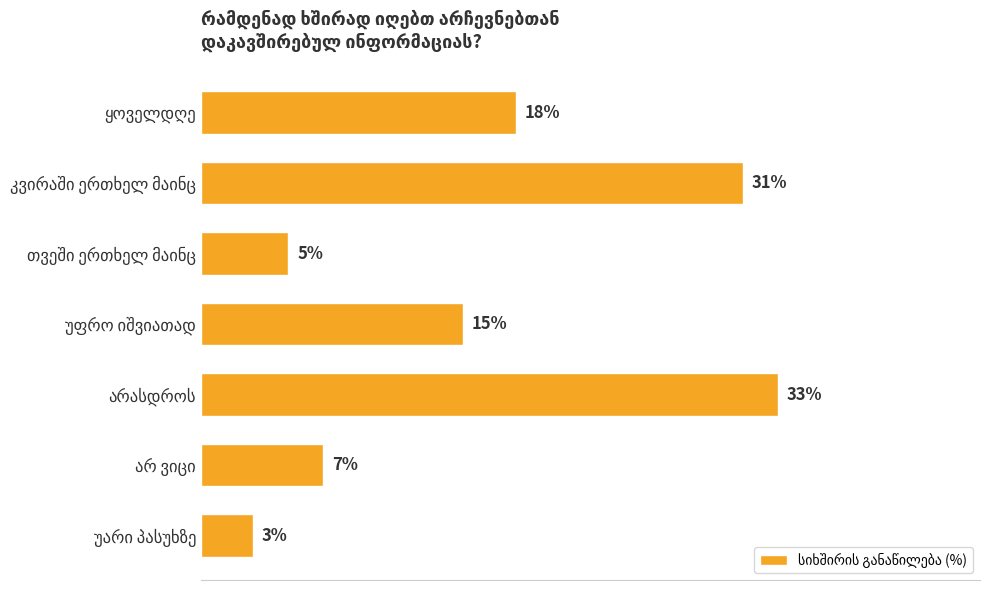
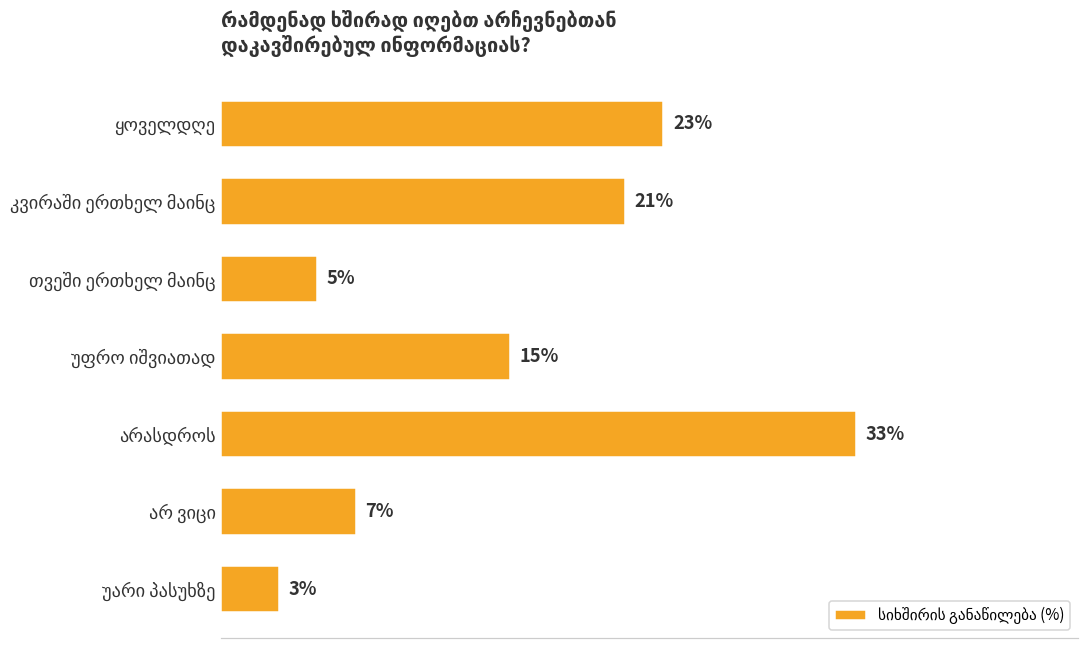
ყოველდღე: 18% -> 23%
კვირაში ერთხელ მაინც: 31% -> 21%
